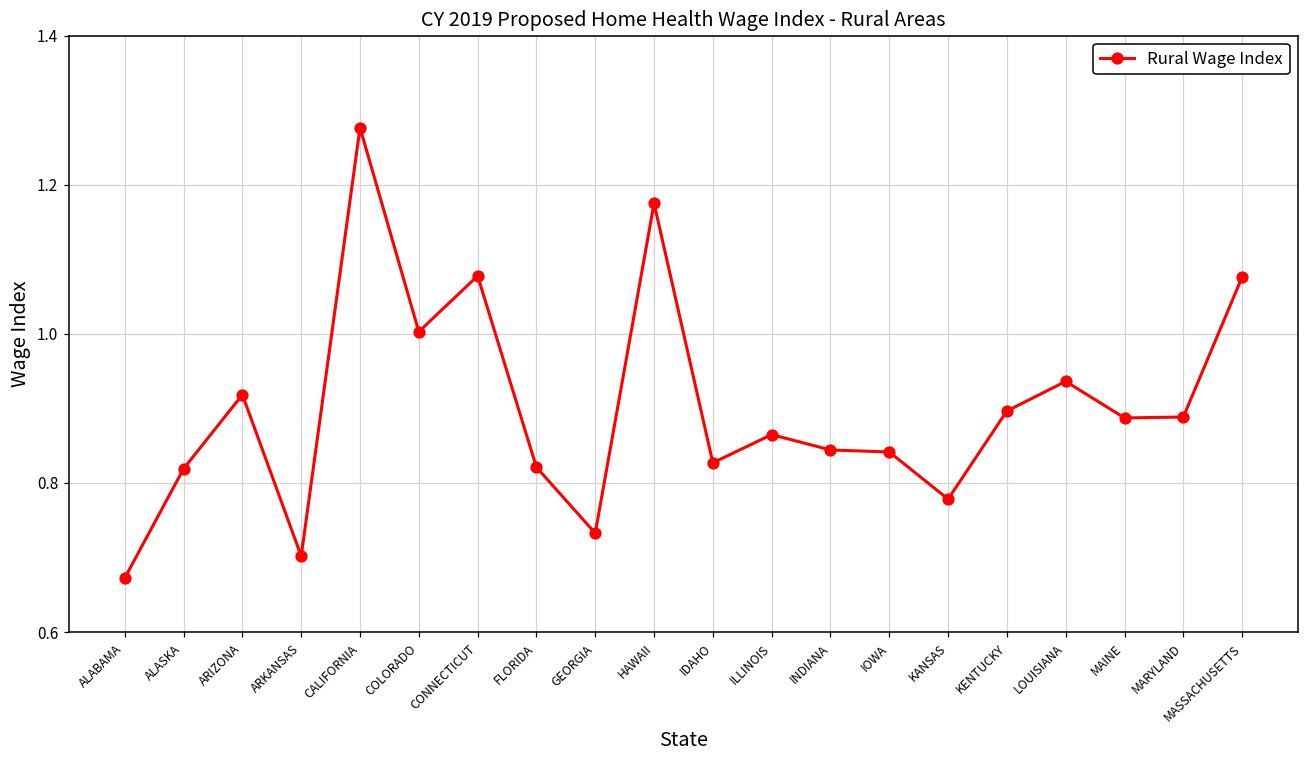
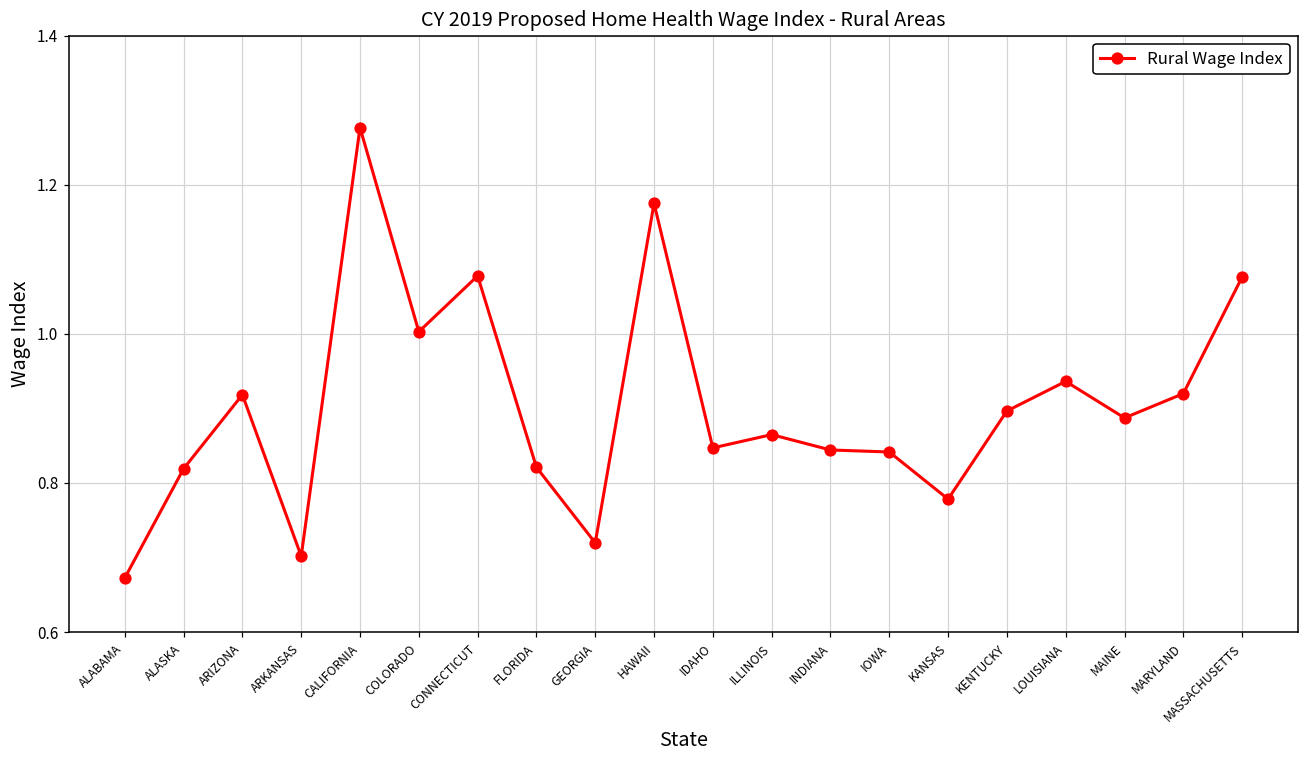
GEORGIA: 0.73 -> 0.72
IDAHO: 0.83 -> 0.85
MARYLAND: 0.89 -> 0.92
